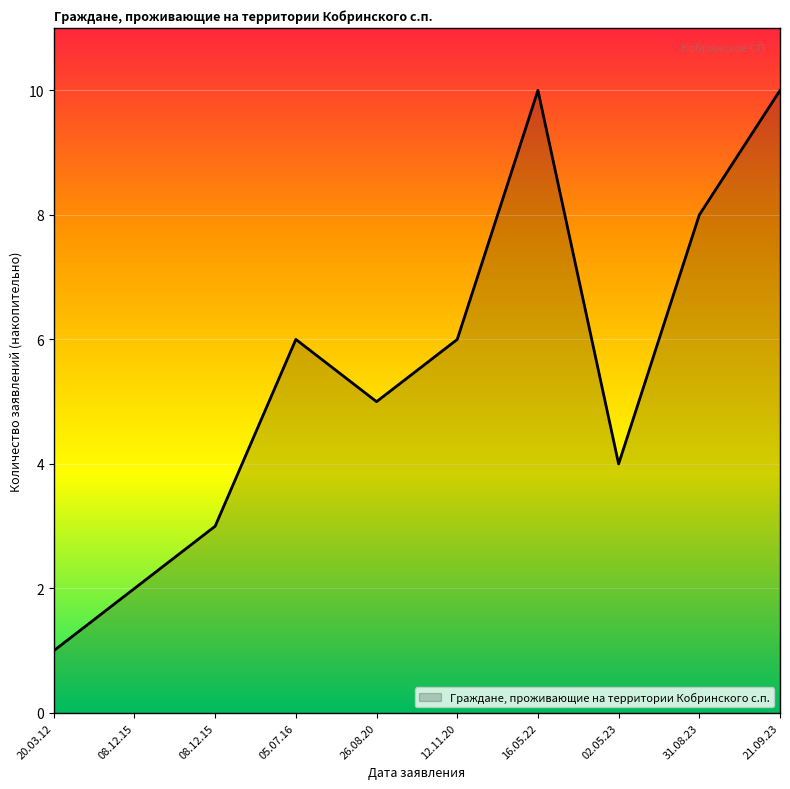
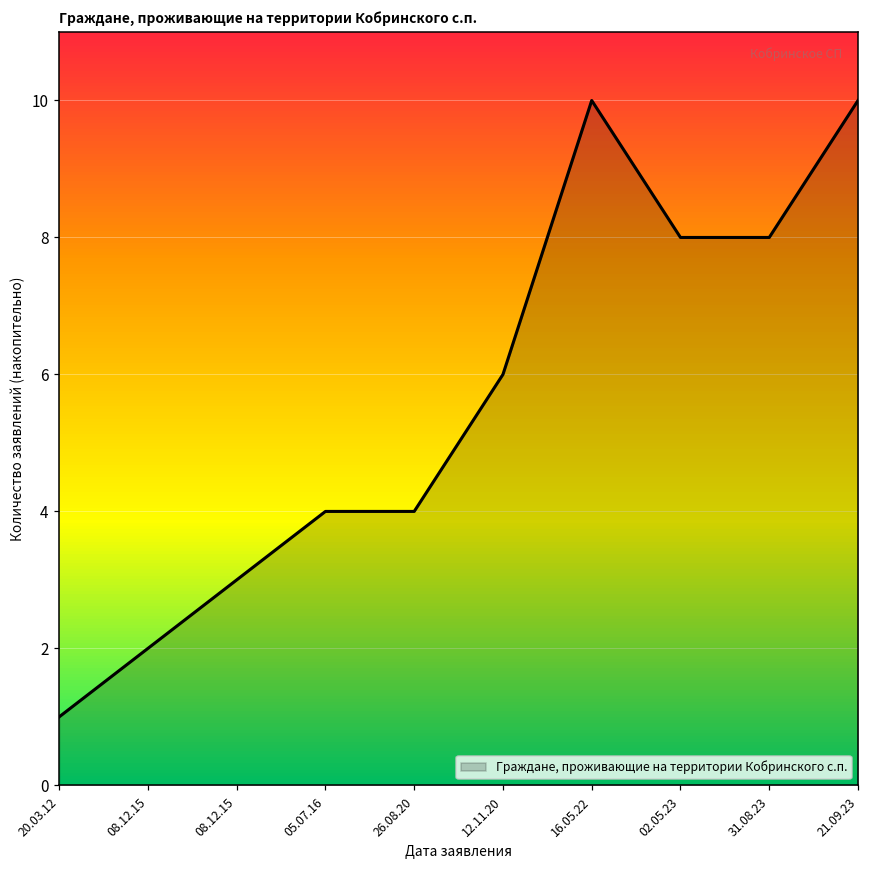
05.07.16: 6 -> 4
26.08.20: 5 -> 4
02.05.23: 4 -> 8
